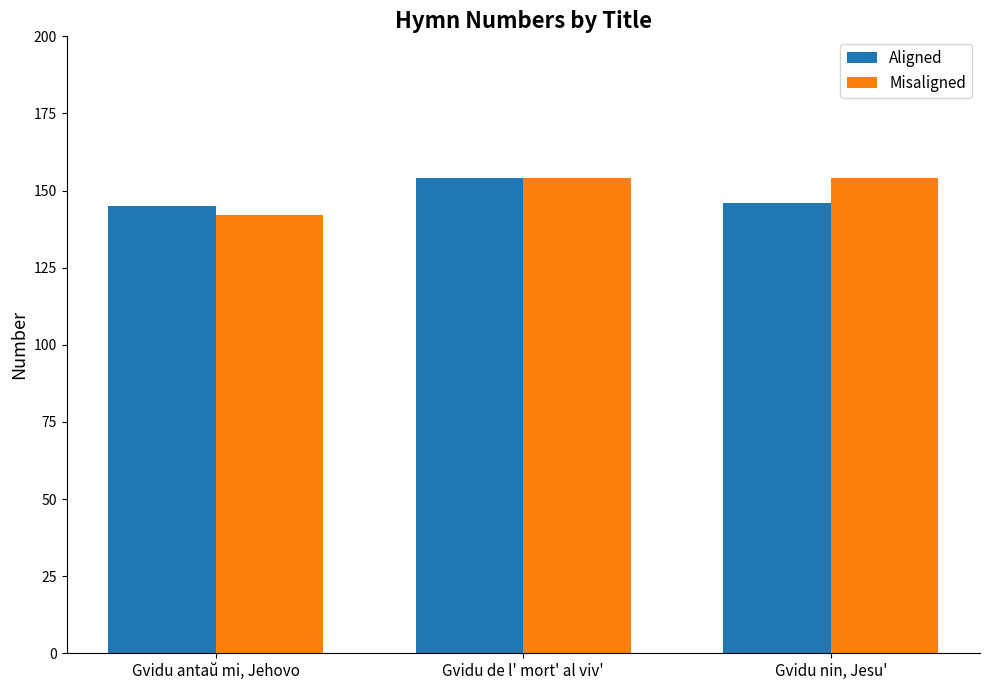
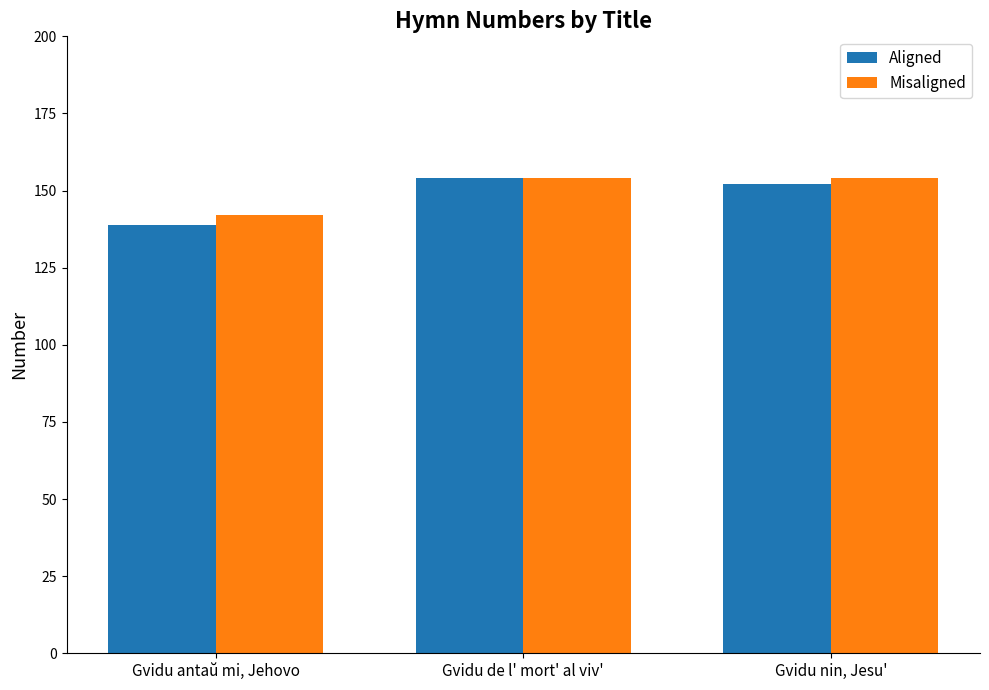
Aligned, Gvidu antaŭ mi, Jehovo: 145 -> 139
Aligned, Gvidu nin, Jesu': 146 -> 152
